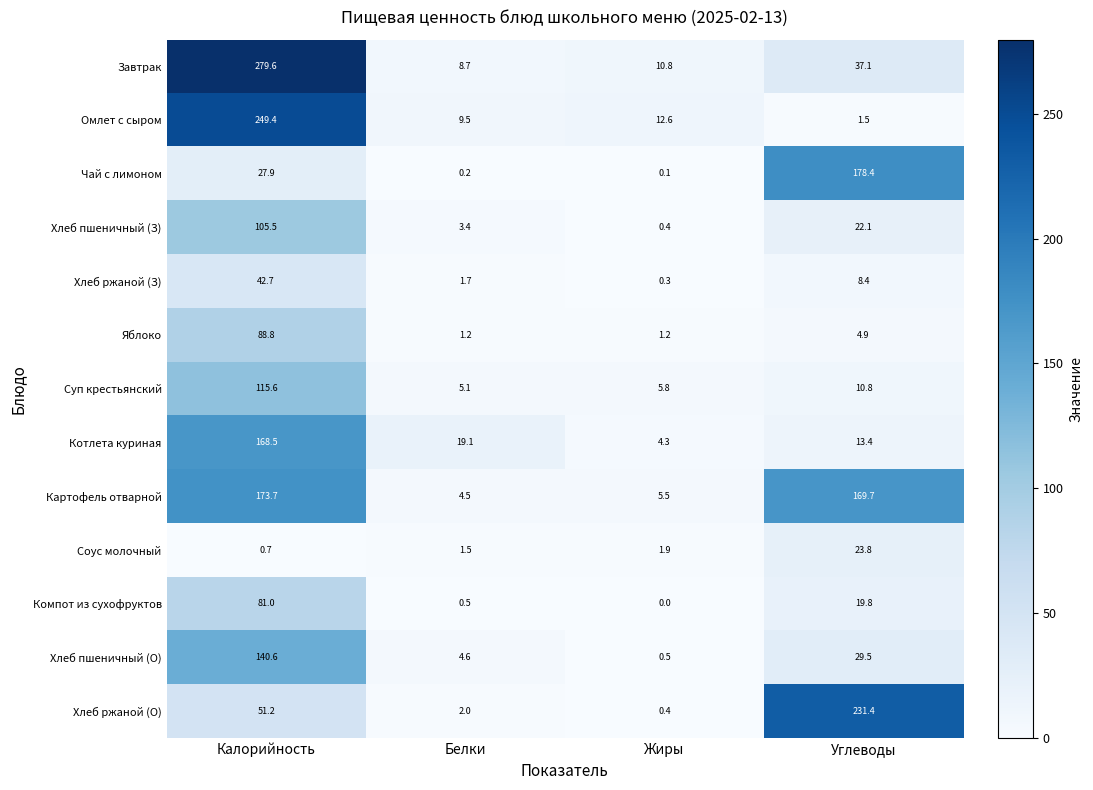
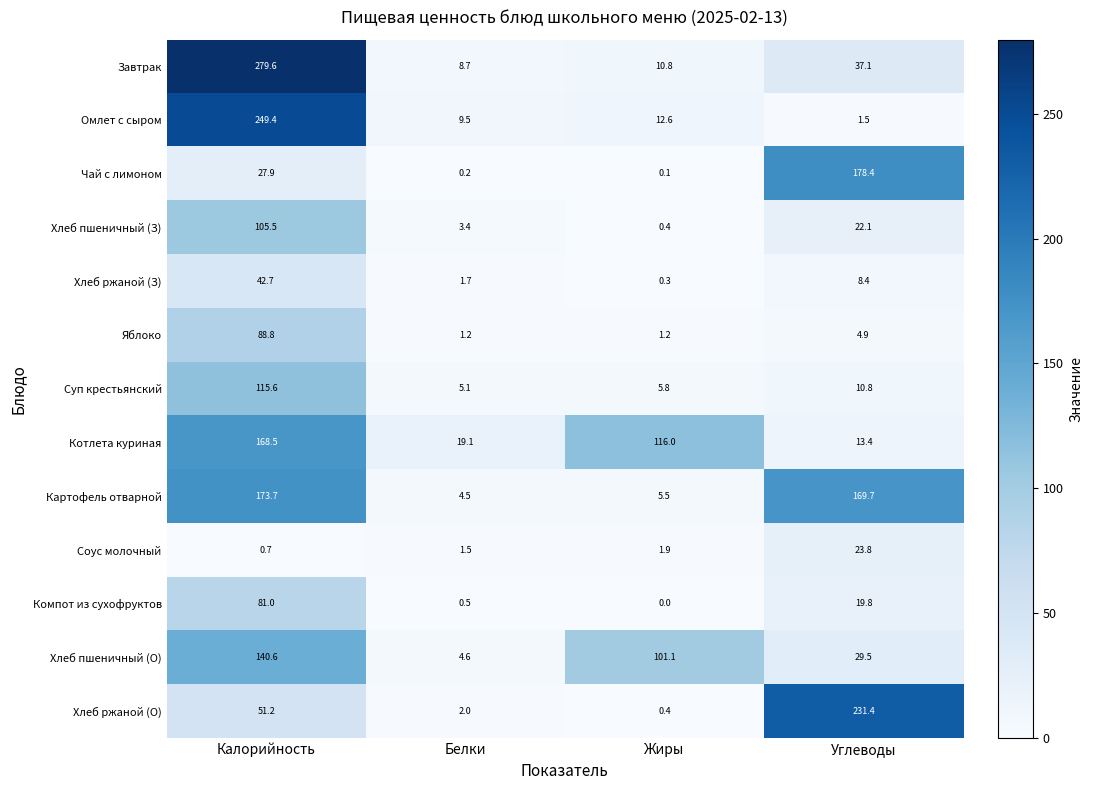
Котлета куриная, Жиры: 4.3 -> 116.0
Хлеб пшеничный (О), Жиры: 0.5 -> 101.1
